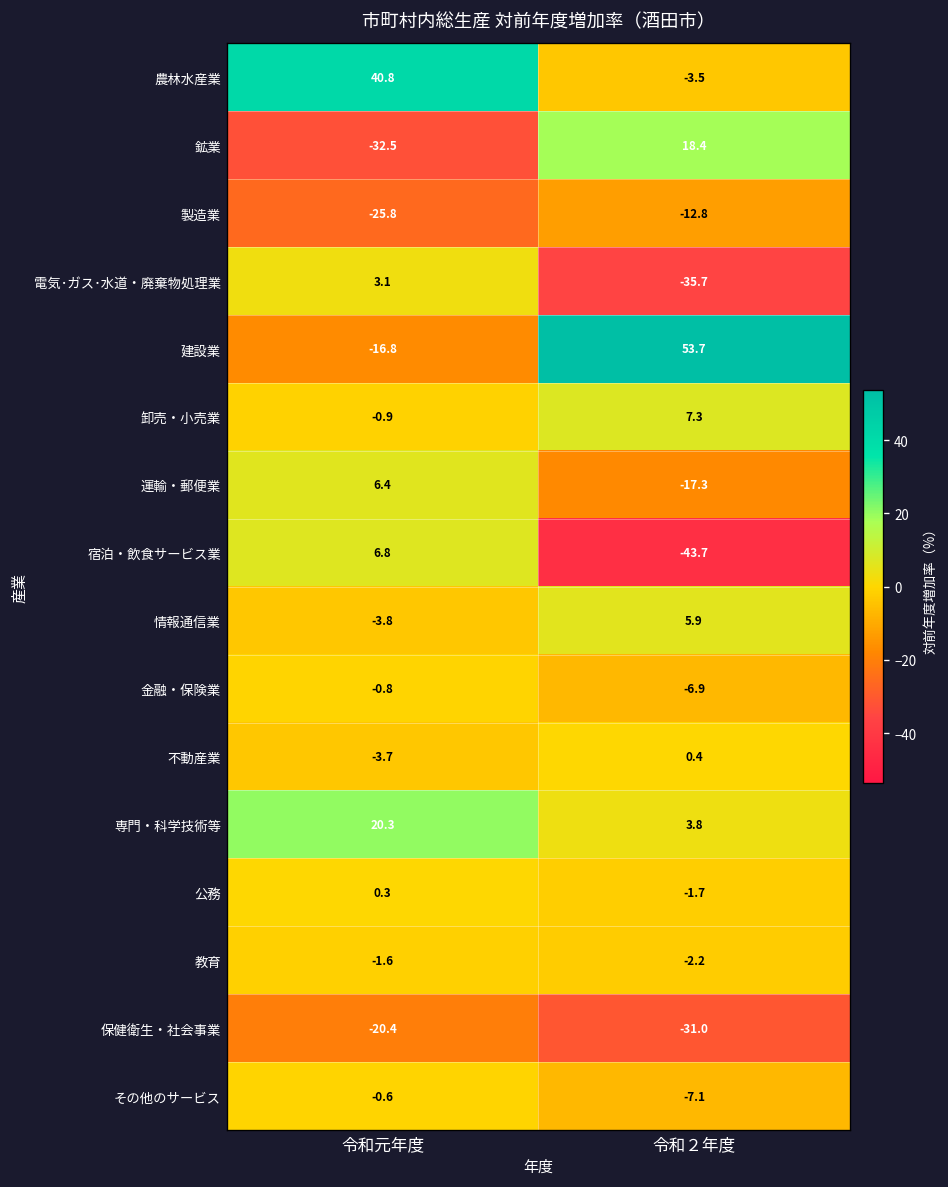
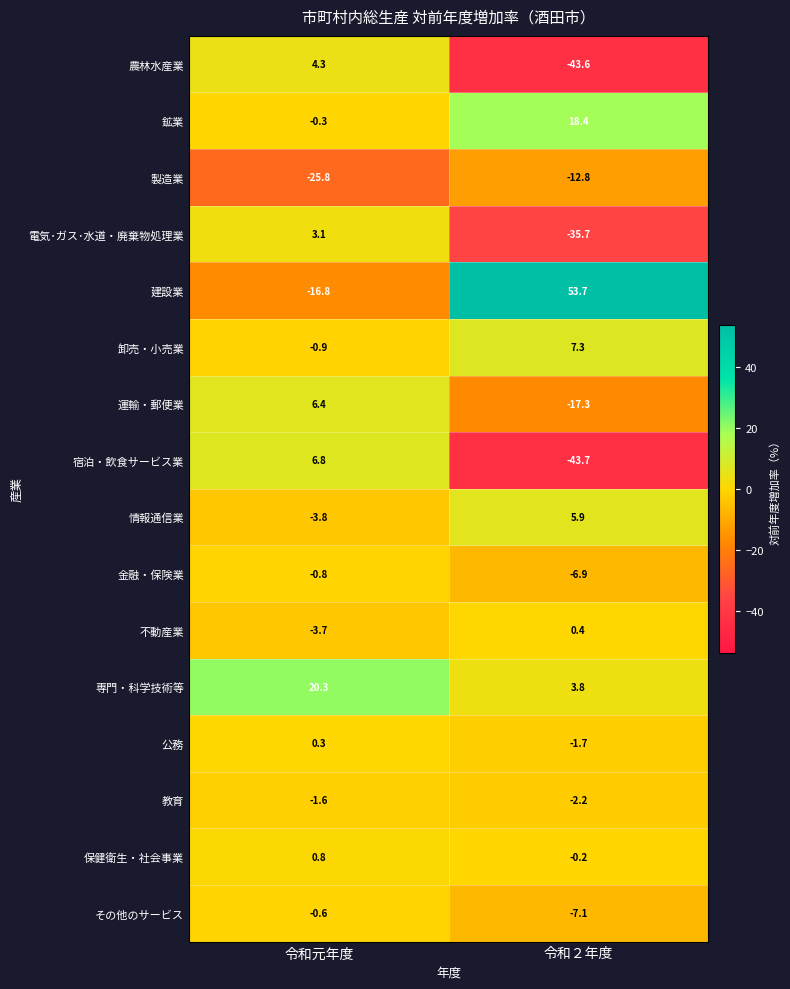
農林水産業, 令和元年度: 40.8 -> 4.3
農林水産業, 令和２年度: -3.5 -> -43.6
鉱業, 令和元年度: -32.5 -> -0.3
保健衛生・社会事業, 令和元年度: -20.4 -> 0.8
保健衛生・社会事業, 令和２年度: -31.0 -> -0.2
